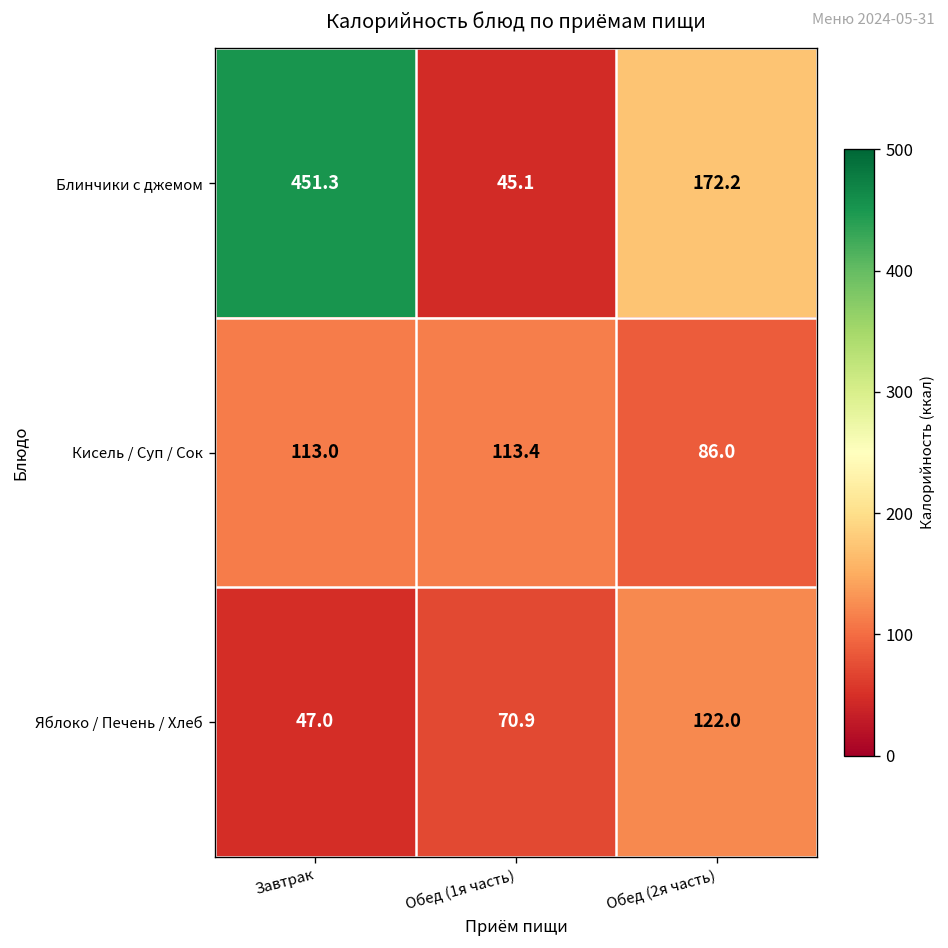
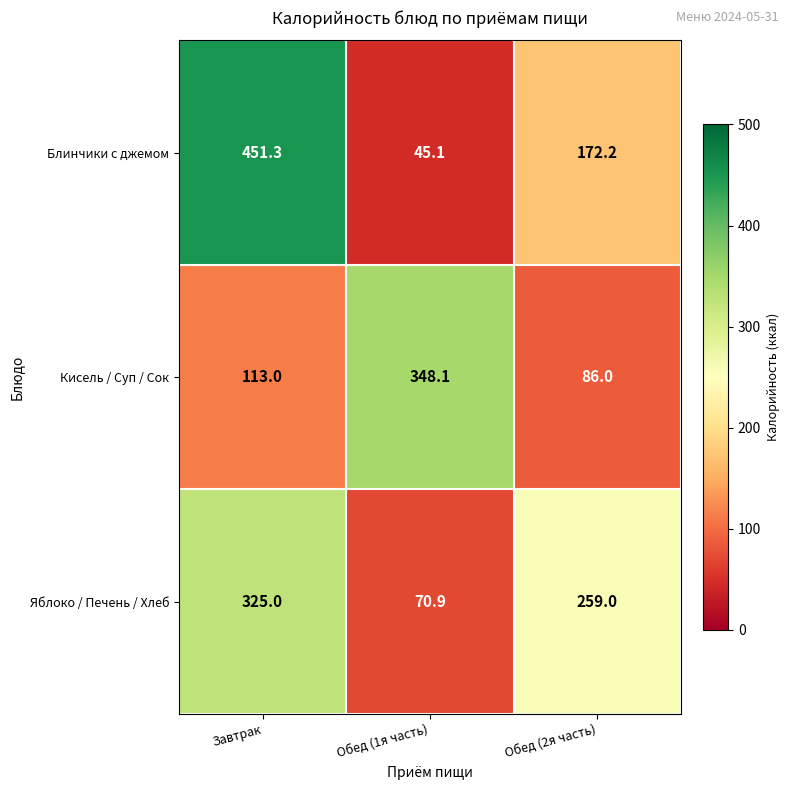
Кисель / Суп / Сок, Обед (1я часть): 113.4 -> 348.1
Яблоко / Печень / Хлеб, Завтрак: 47.0 -> 325.0
Яблоко / Печень / Хлеб, Обед (2я часть): 122.0 -> 259.0
